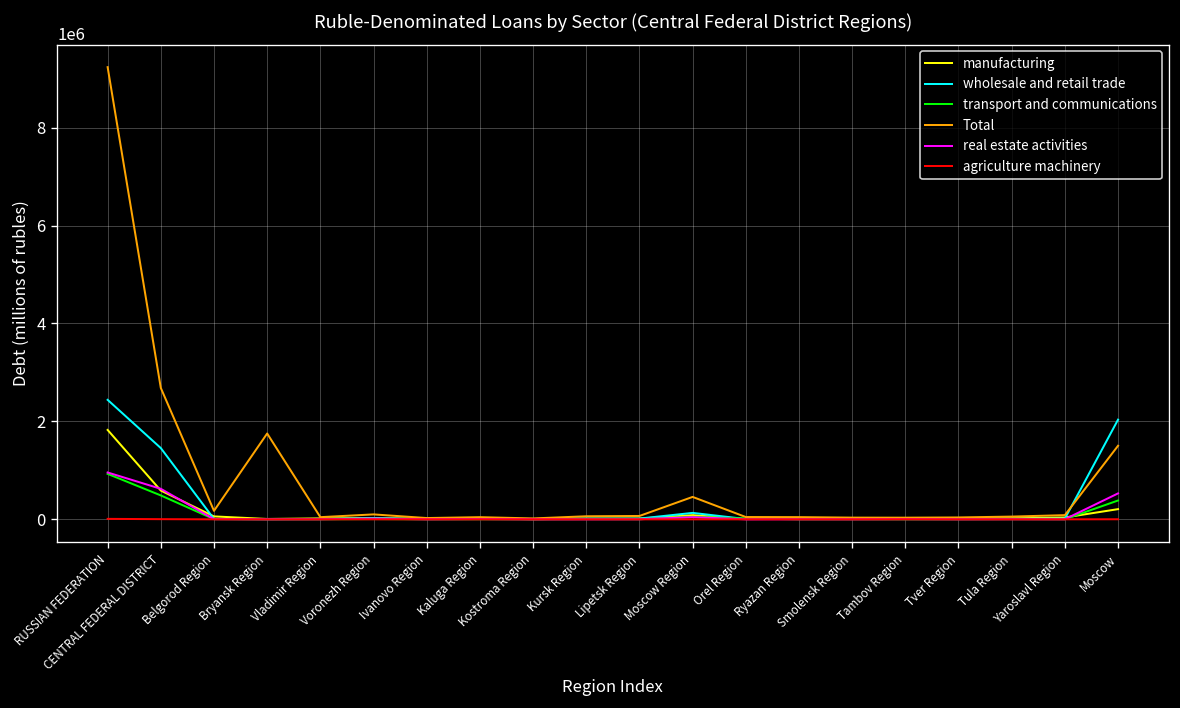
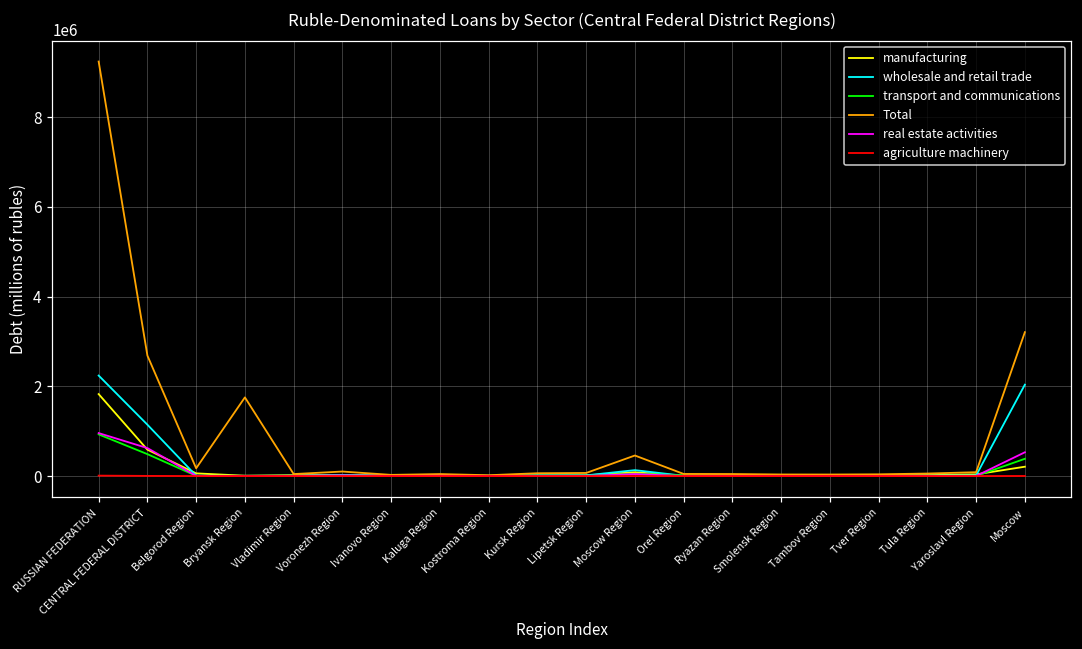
wholesale and retail trade, RUSSIAN FEDERATION: 2400000 -> 2200000
wholesale and retail trade, CENTRAL FEDERAL DISTRICT: 1500000 -> 1100000
Total, Moscow: 1500000 -> 3200000
